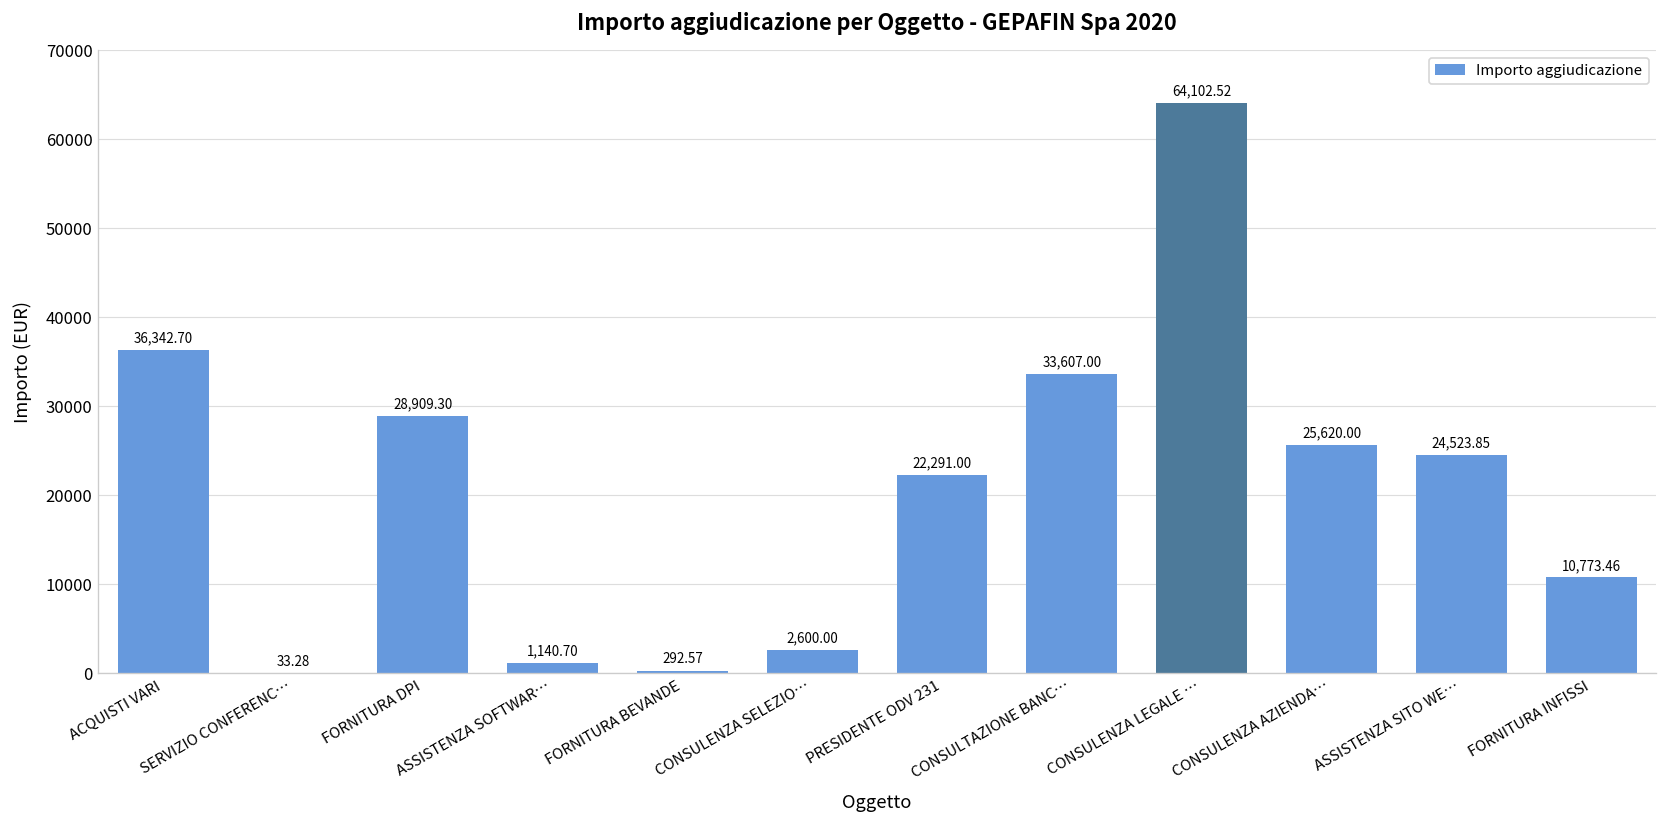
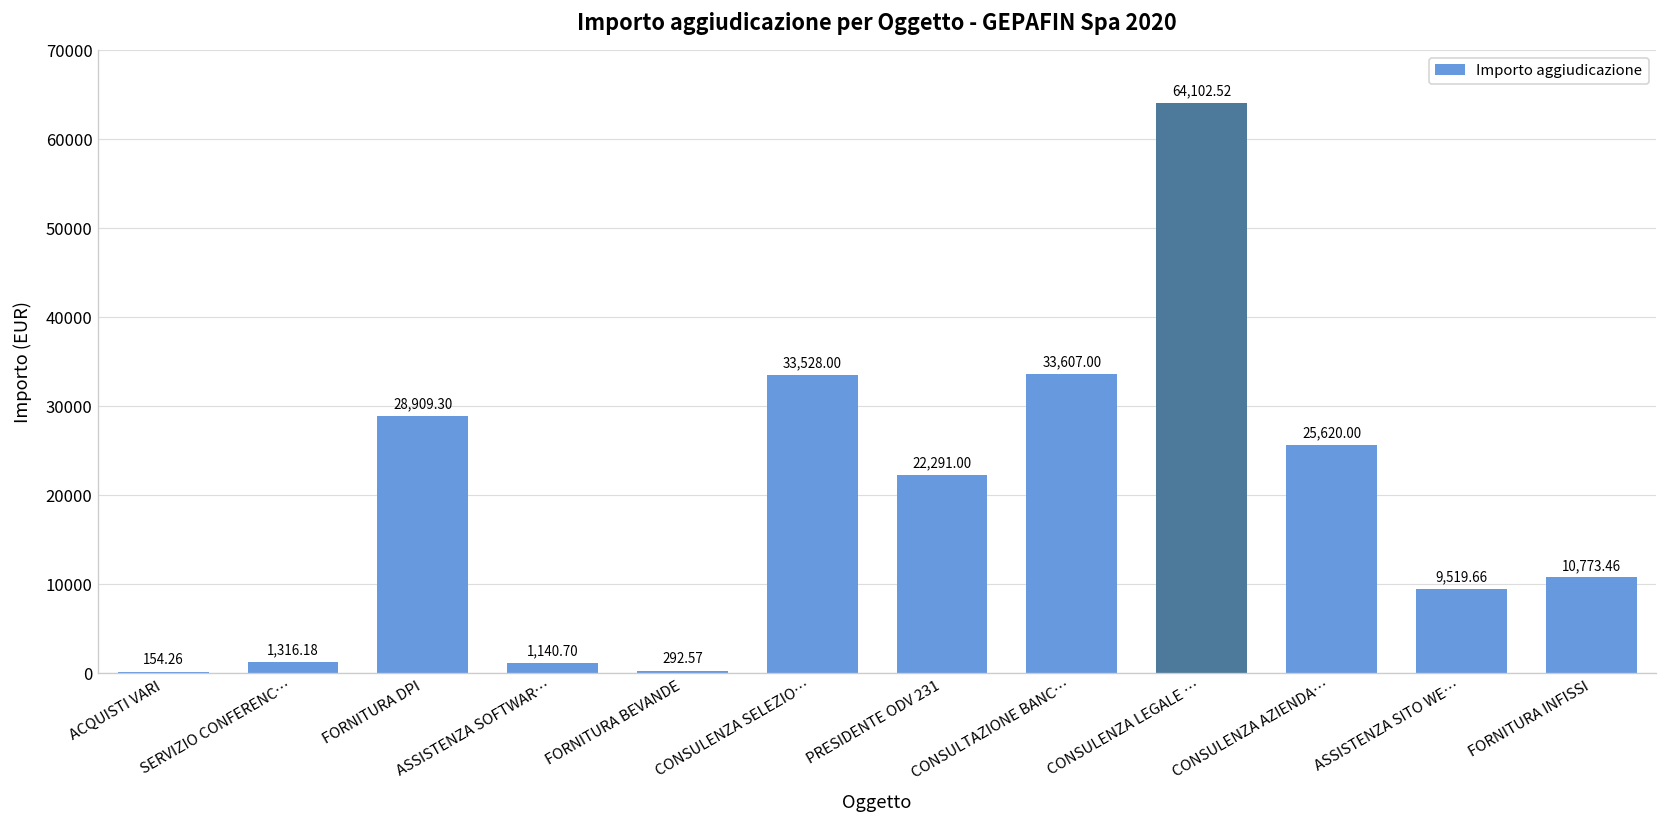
ACQUISTI VARI: 36,342.70 -> 154.26
SERVIZIO CONFERENC…: 33.28 -> 1,316.18
CONSULENZA SELEZIO…: 2,600.00 -> 33,528.00
ASSISTENZA SITO WE…: 24,523.85 -> 9,519.66
